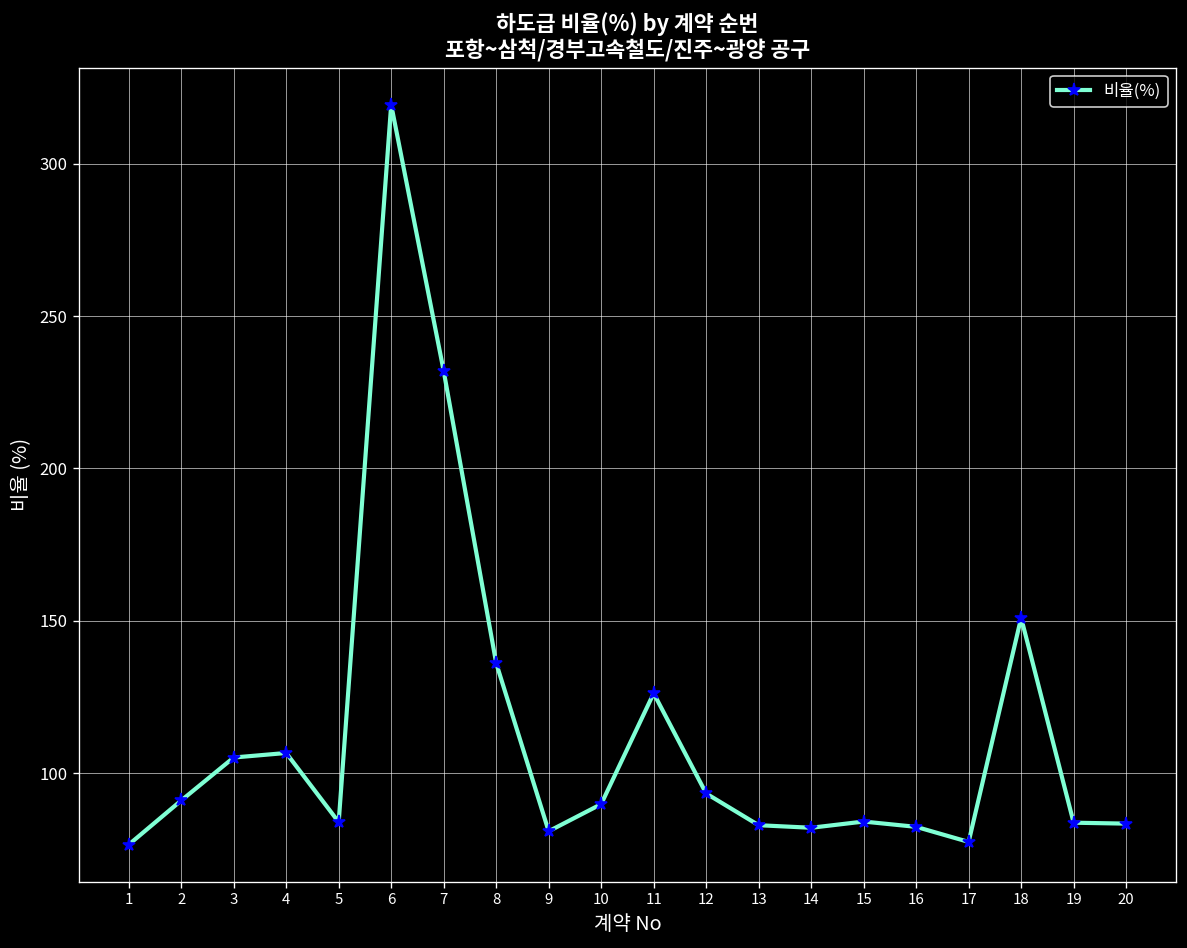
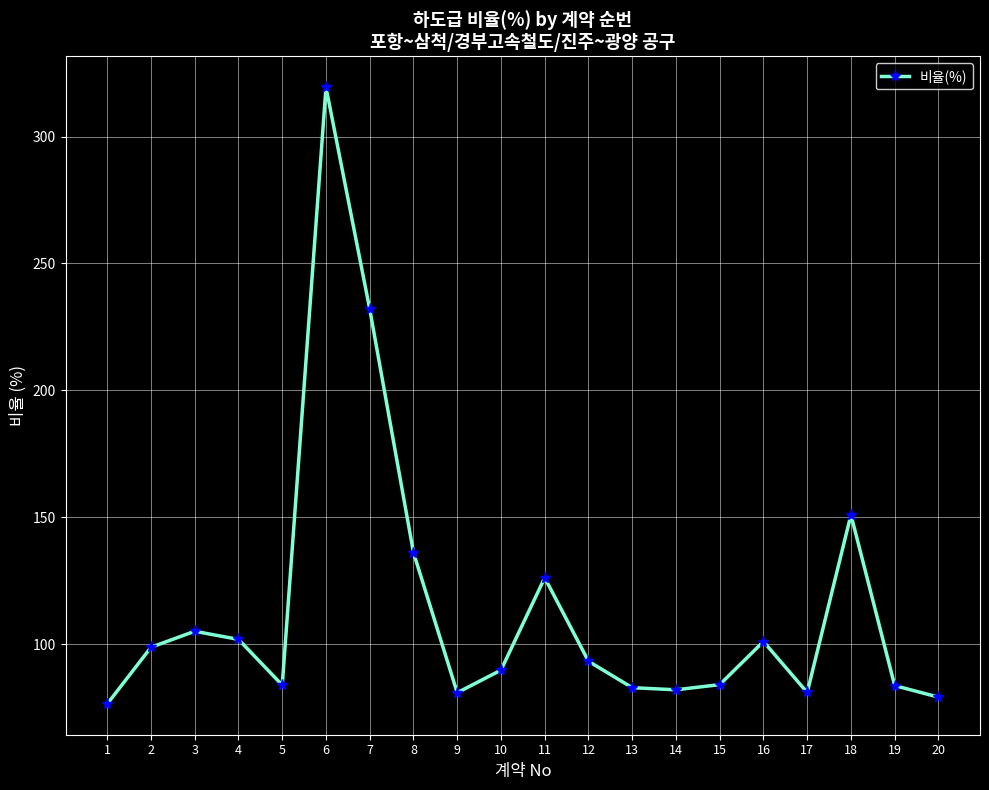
2: 91 -> 99
4: 107 -> 102
16: 82 -> 101
17: 77 -> 81
20: 83 -> 79
